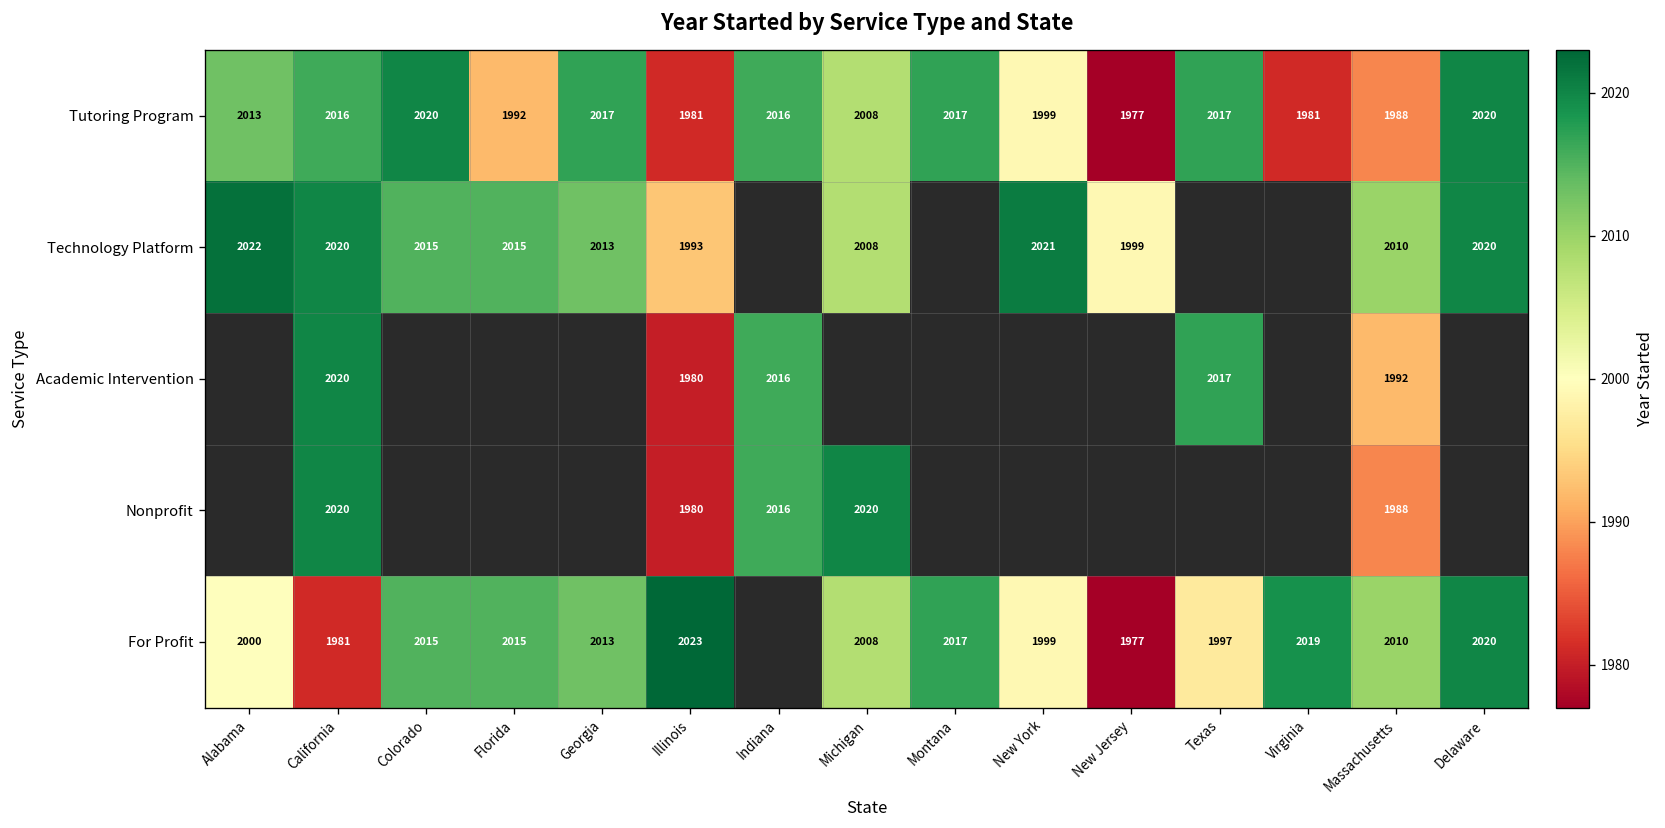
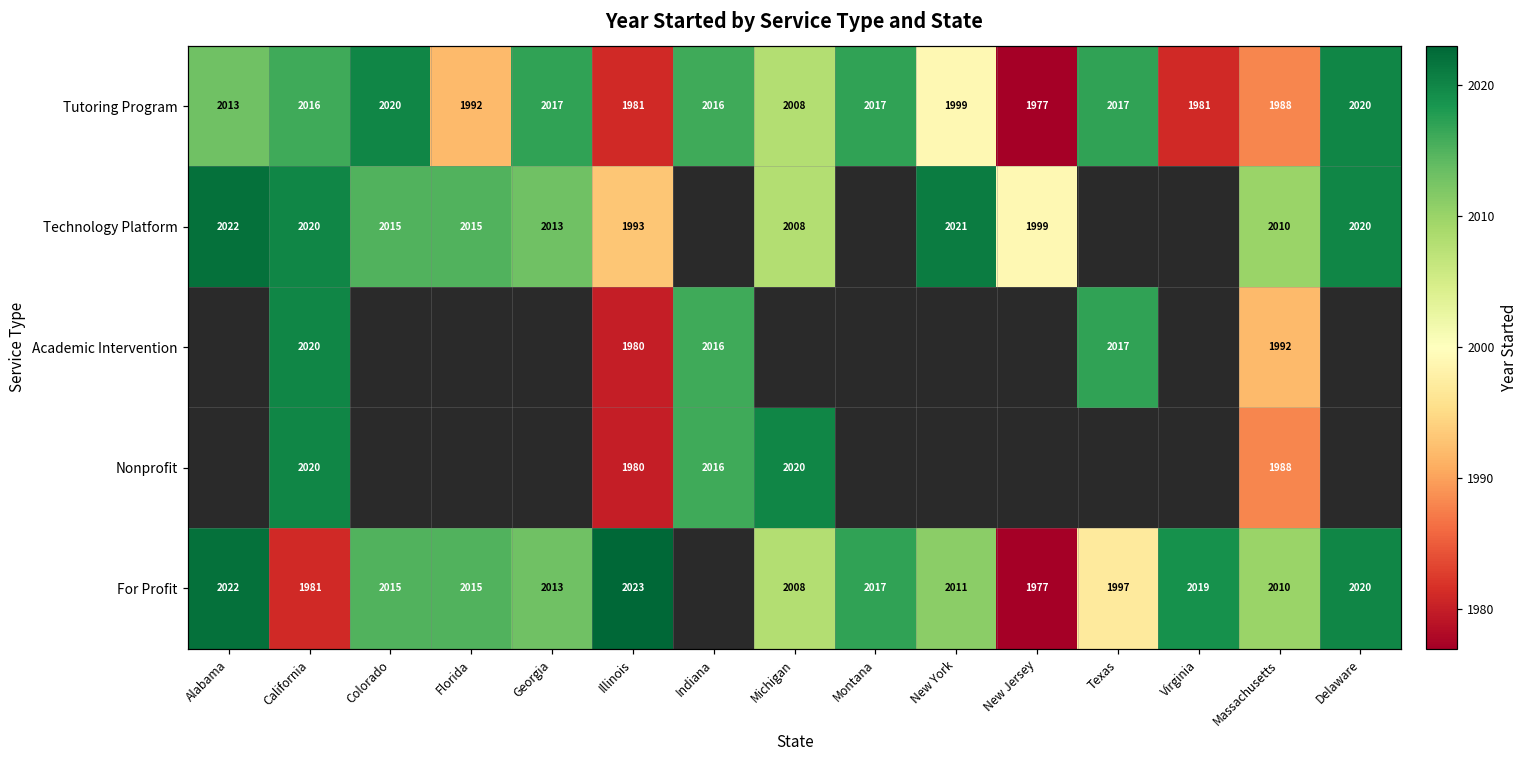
For Profit, Alabama: 2000 -> 2022
For Profit, New York: 1999 -> 2011
